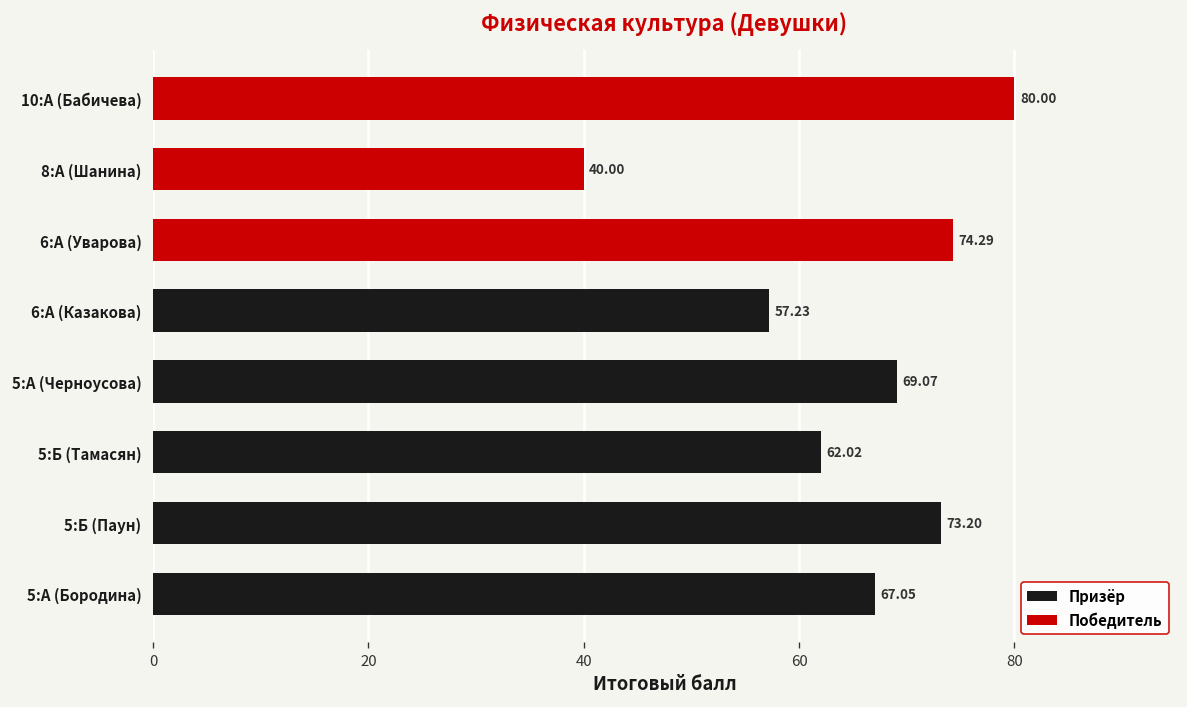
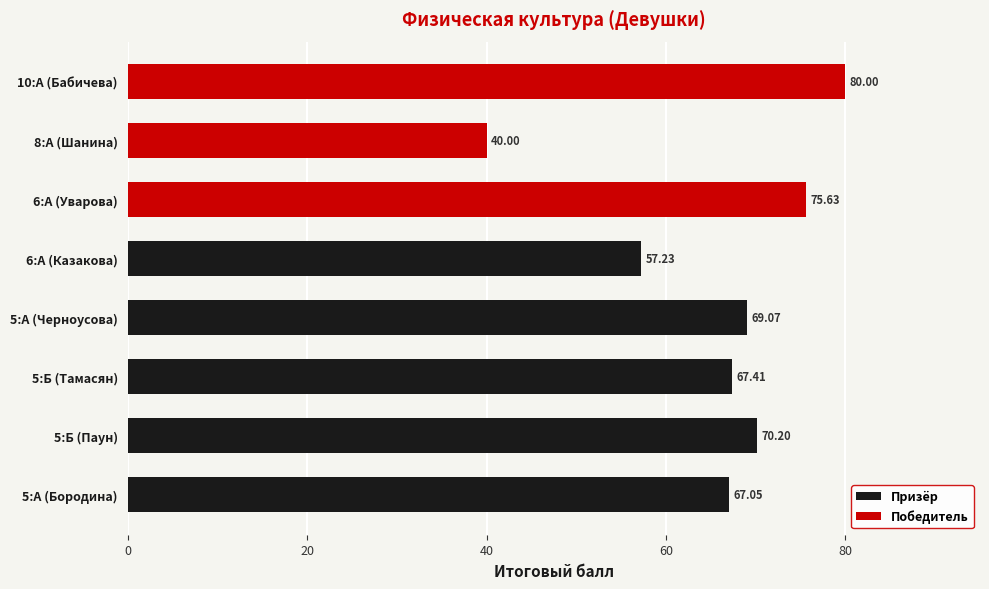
Победитель, 6:А (Уварова): 74.29 -> 75.63
Призёр, 5:Б (Тамасян): 62.02 -> 67.41
Призёр, 5:Б (Паун): 73.20 -> 70.20
